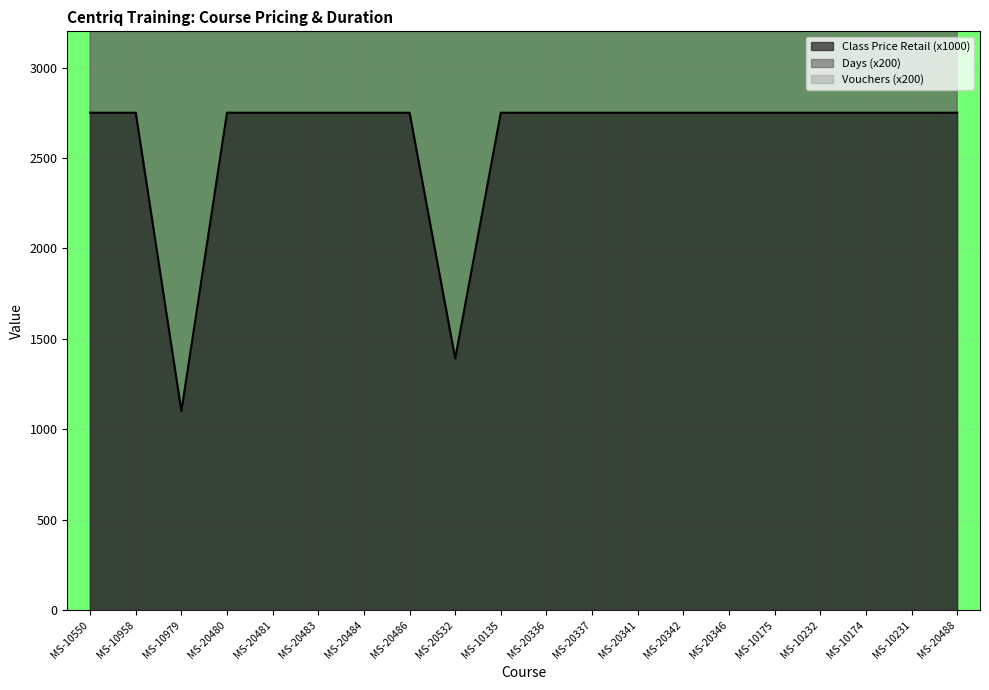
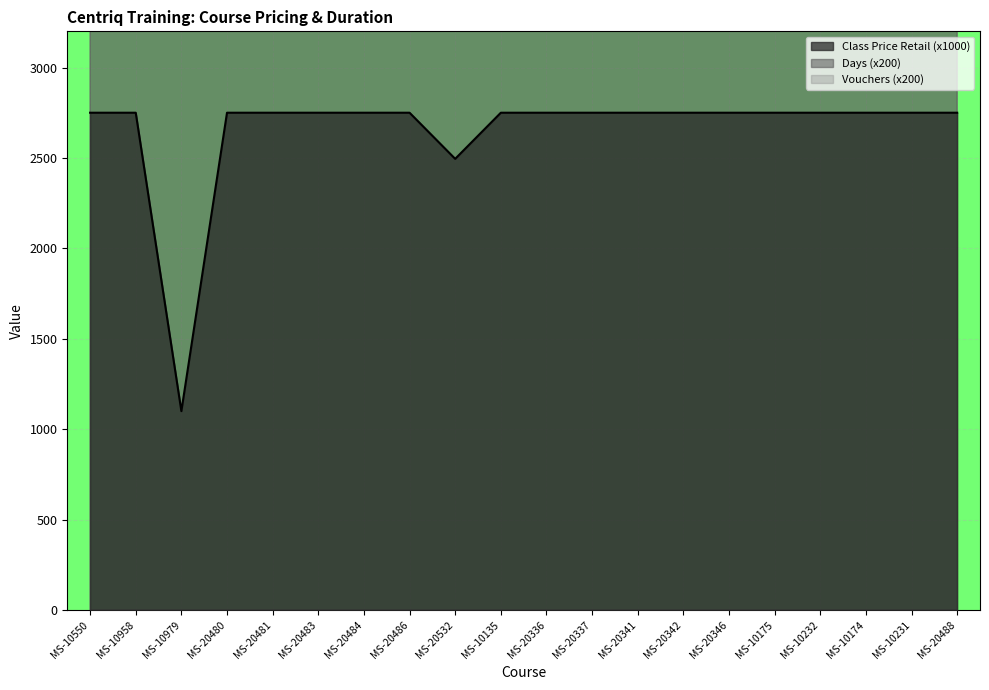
Class Price Retail (x1000), MS-20532: 1390 -> 2500
